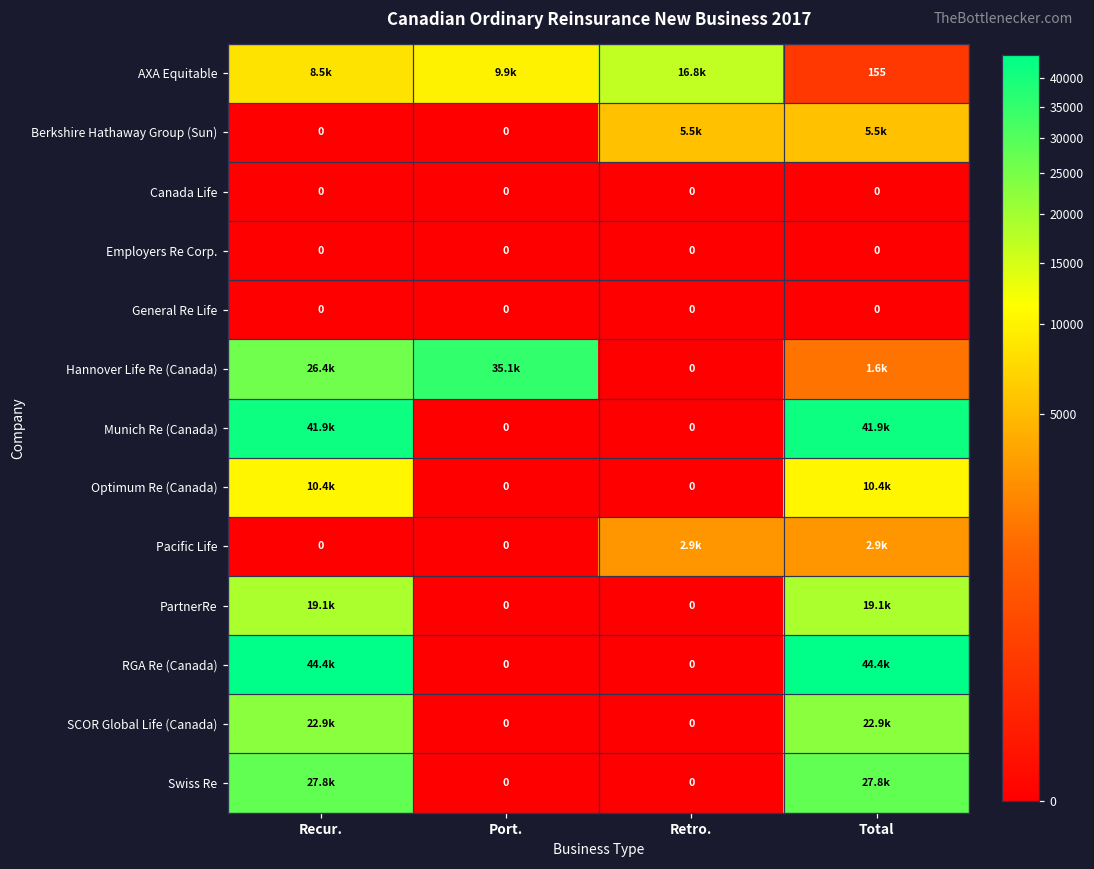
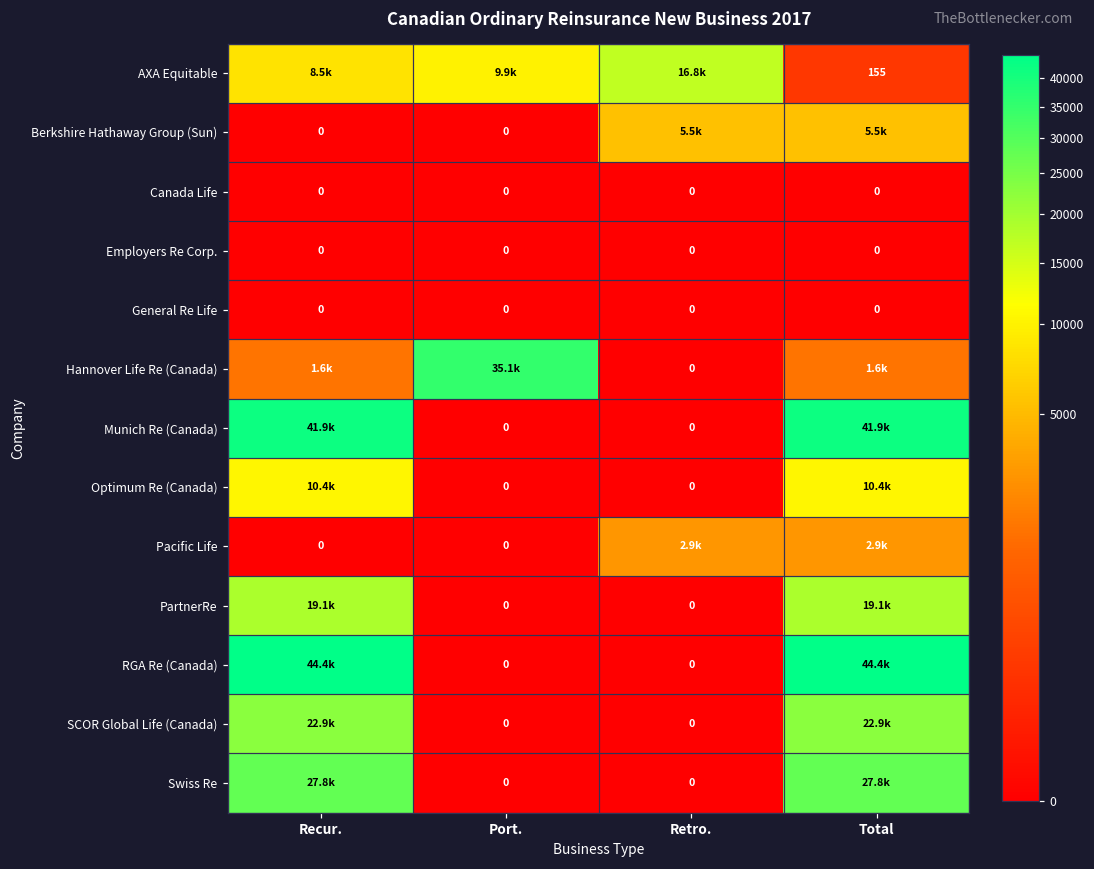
Hannover Life Re (Canada), Recur.: 26.4k -> 1.6k
